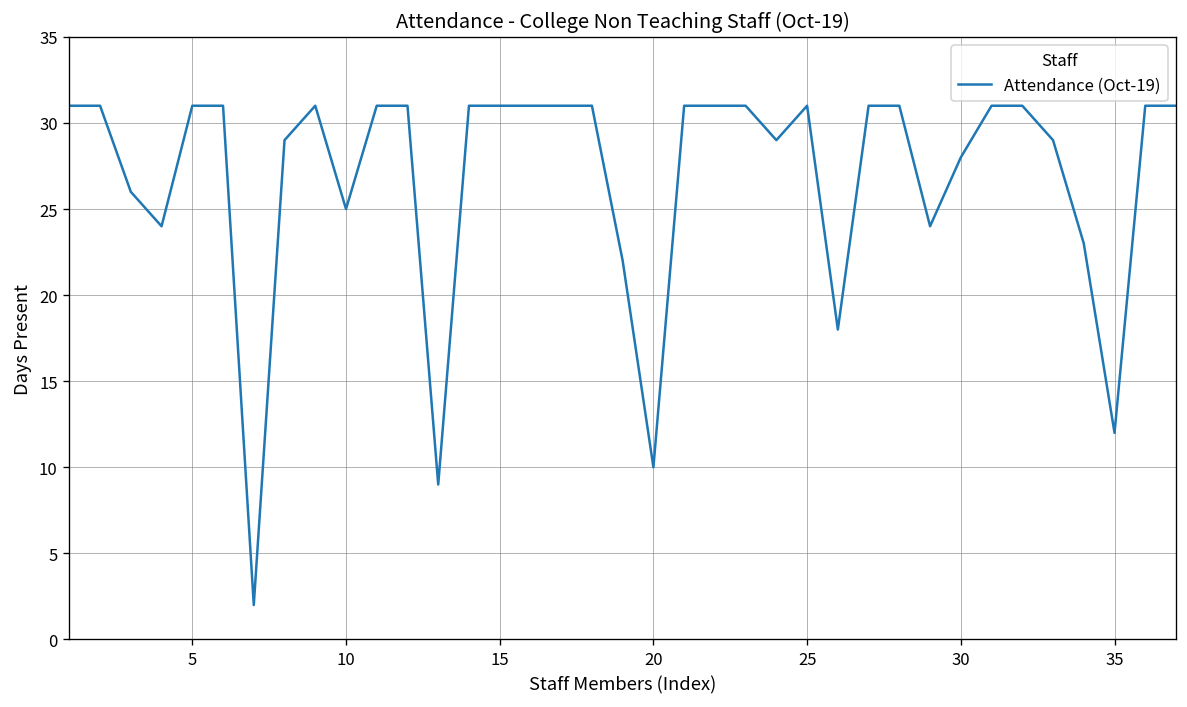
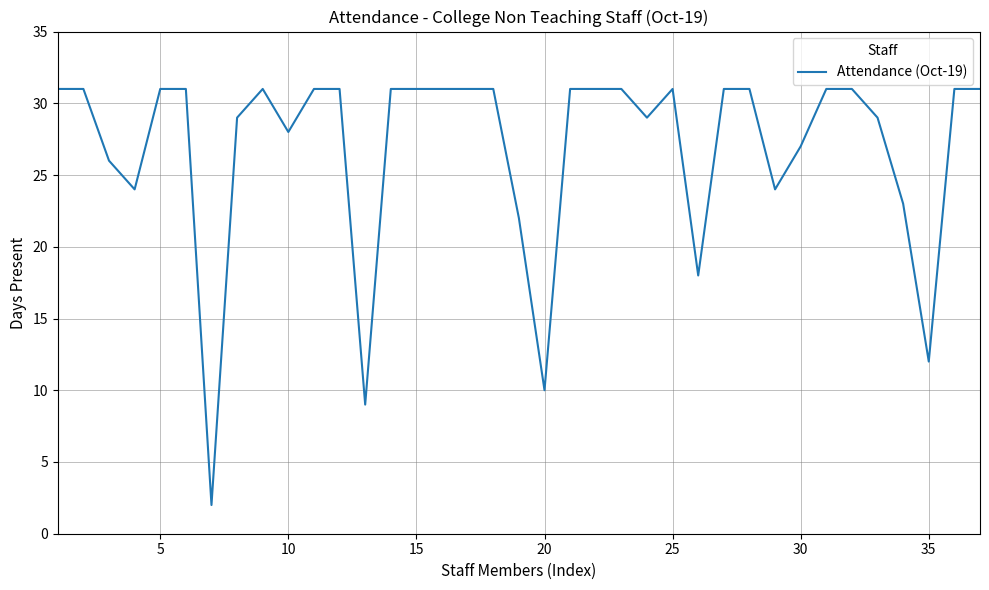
10: 25 -> 28
30: 28 -> 27
